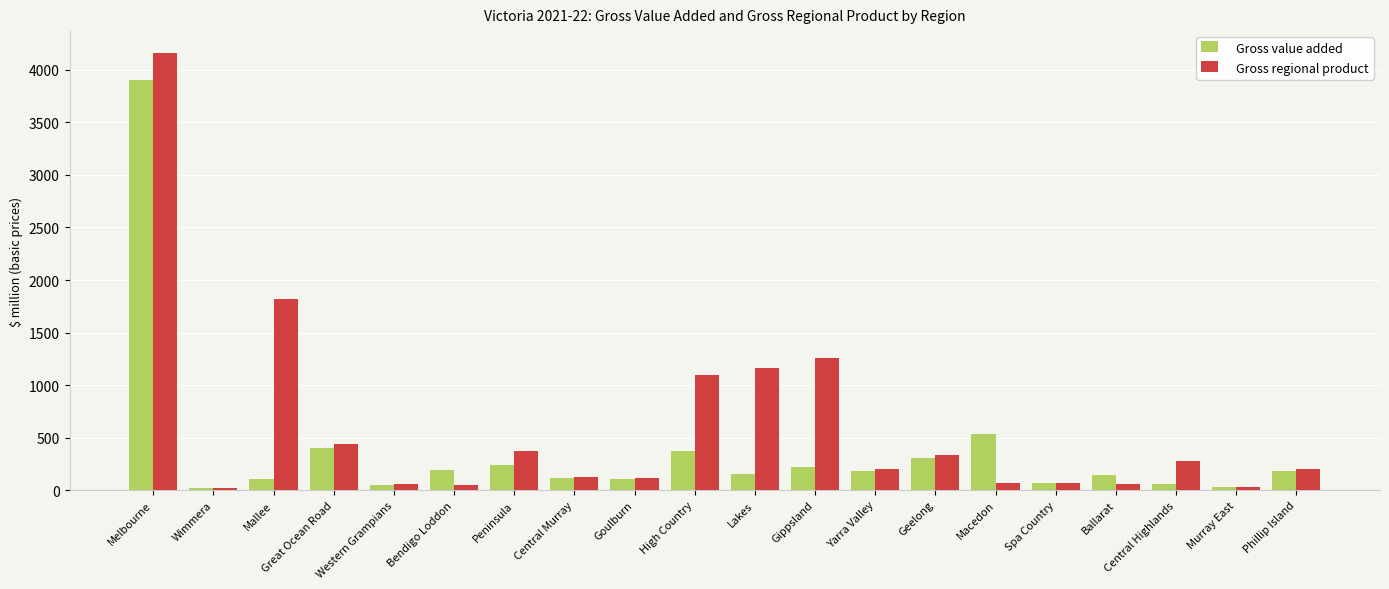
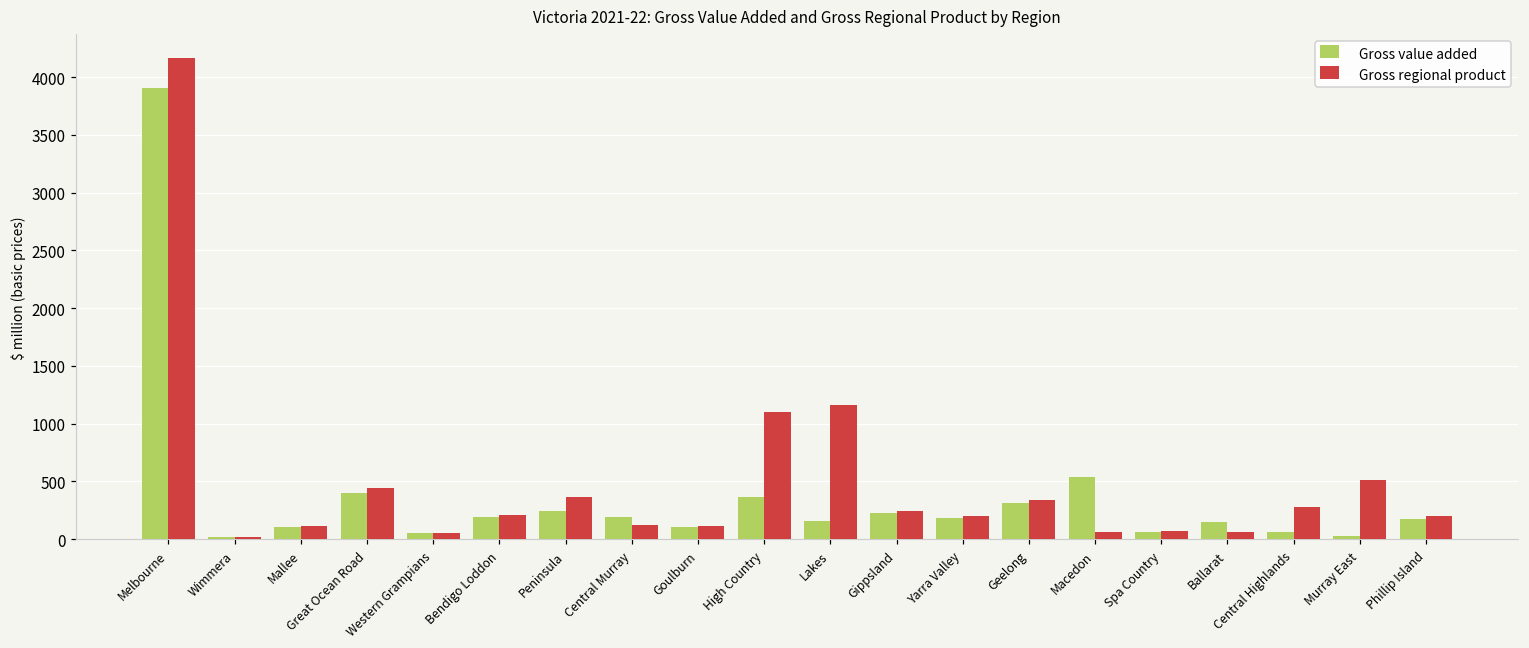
Gross regional product, Mallee: 1820 -> 110
Gross regional product, Bendigo Loddon: 50 -> 210
Gross value added, Central Murray: 110 -> 190
Gross regional product, Gippsland: 1260 -> 240
Gross regional product, Murray East: 30 -> 510
